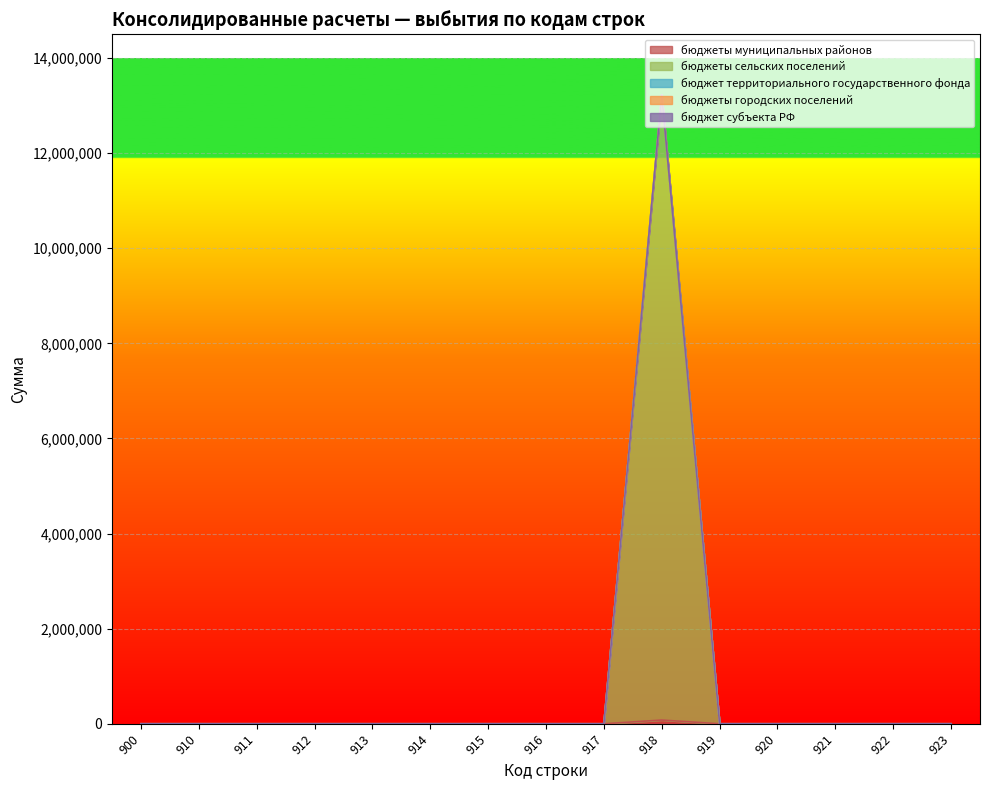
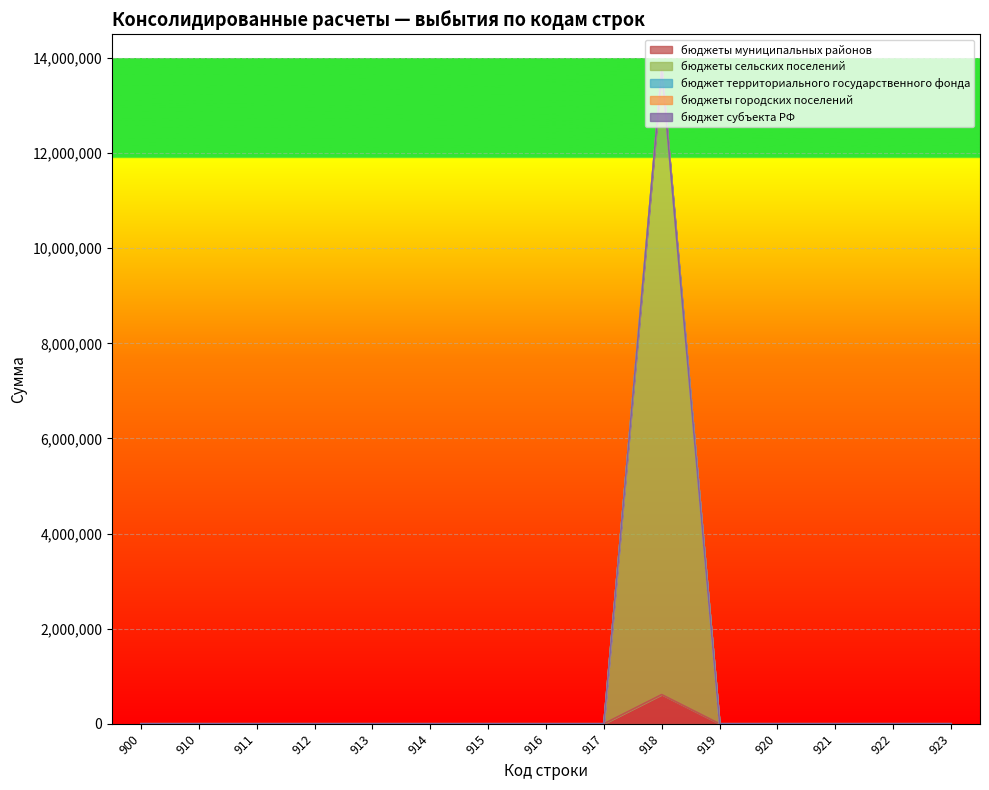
бюджеты муниципальных районов, 918: 100,000 -> 600,000
